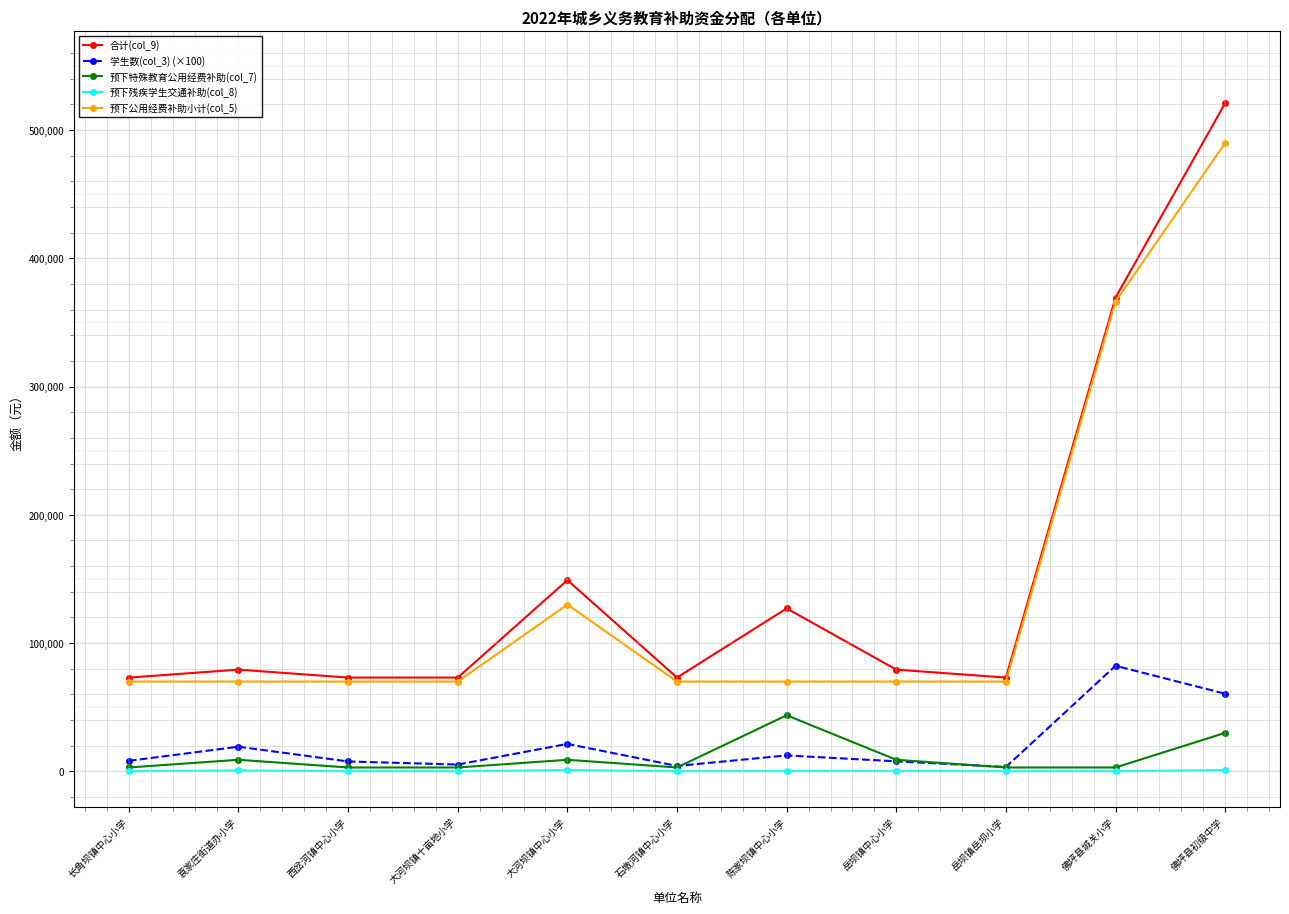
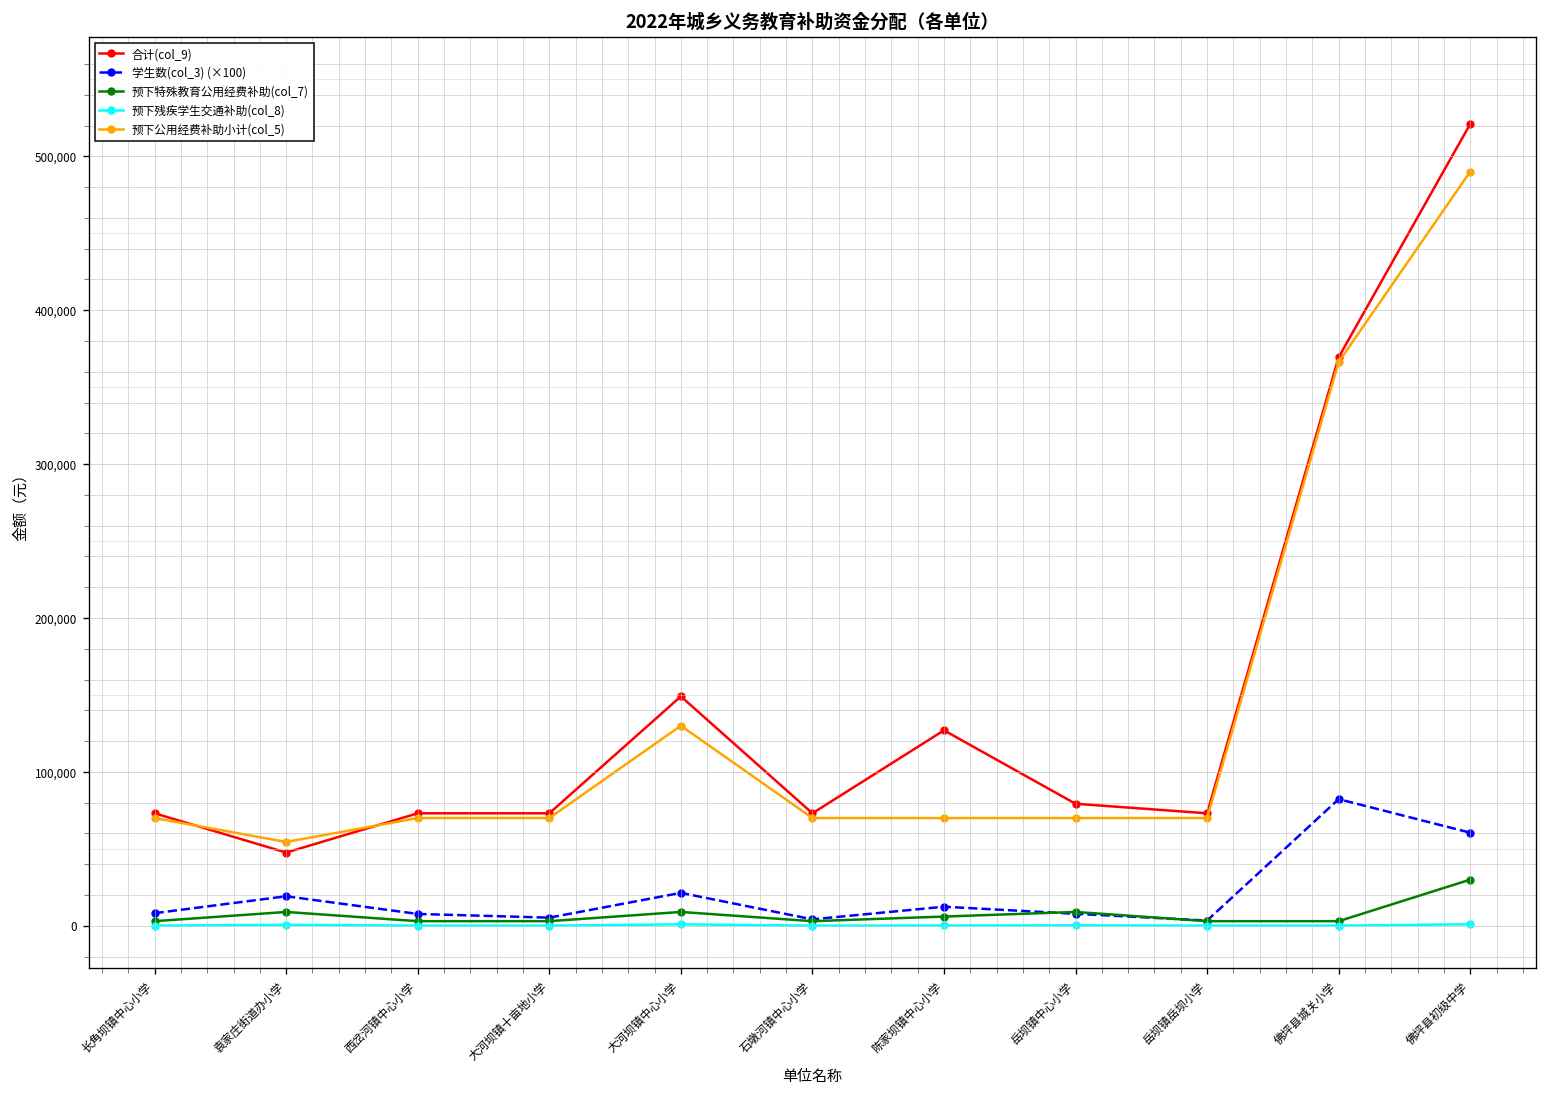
合计(col_9), 袁家庄街道办小学: 79,000 -> 48,000
预下公用经费补助小计(col_5), 袁家庄街道办小学: 70,000 -> 54,000
预下特殊教育公用经费补助(col_7), 陈家坝镇中心小学: 44,000 -> 6,000
